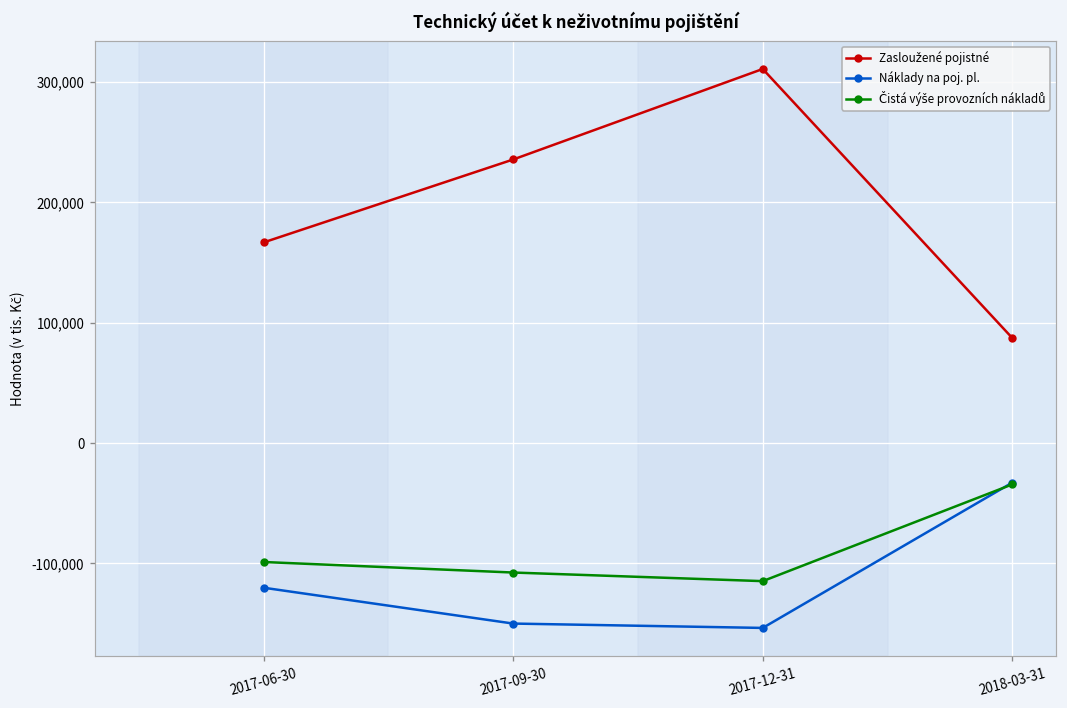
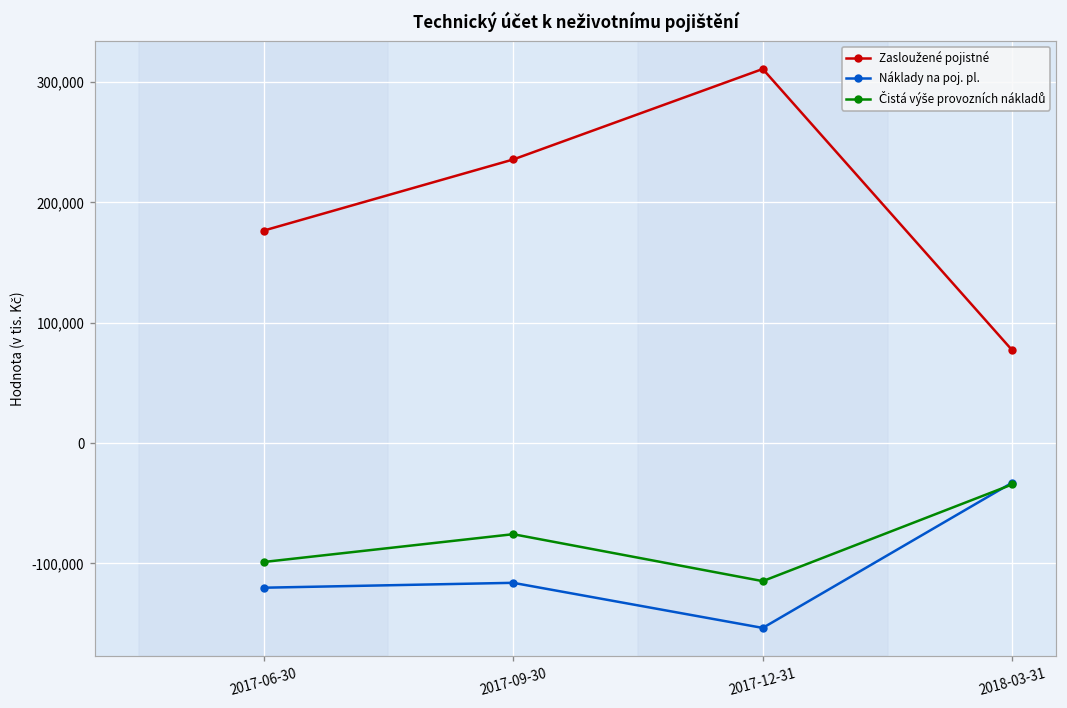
Zasloužené pojistné, 2017-06-30: 167,000 -> 177,000
Náklady na poj. pl., 2017-09-30: -150,000 -> -116,000
Čistá výše provozních nákladů, 2017-09-30: -108,000 -> -76,000
Zasloužené pojistné, 2018-03-31: 87,000 -> 77,000
